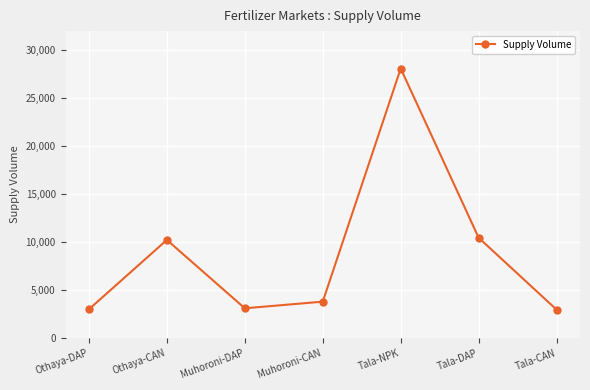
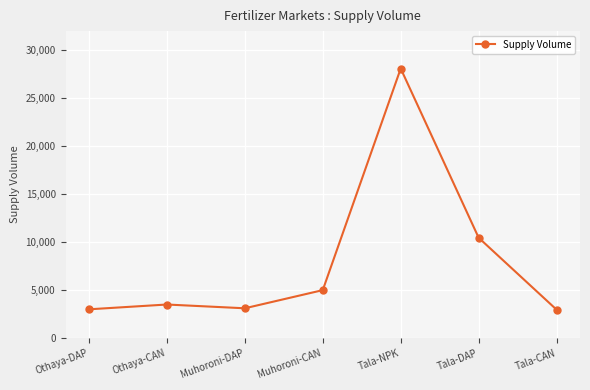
Othaya-CAN: 10,000 -> 4,000
Muhoroni-CAN: 4,000 -> 5,000
